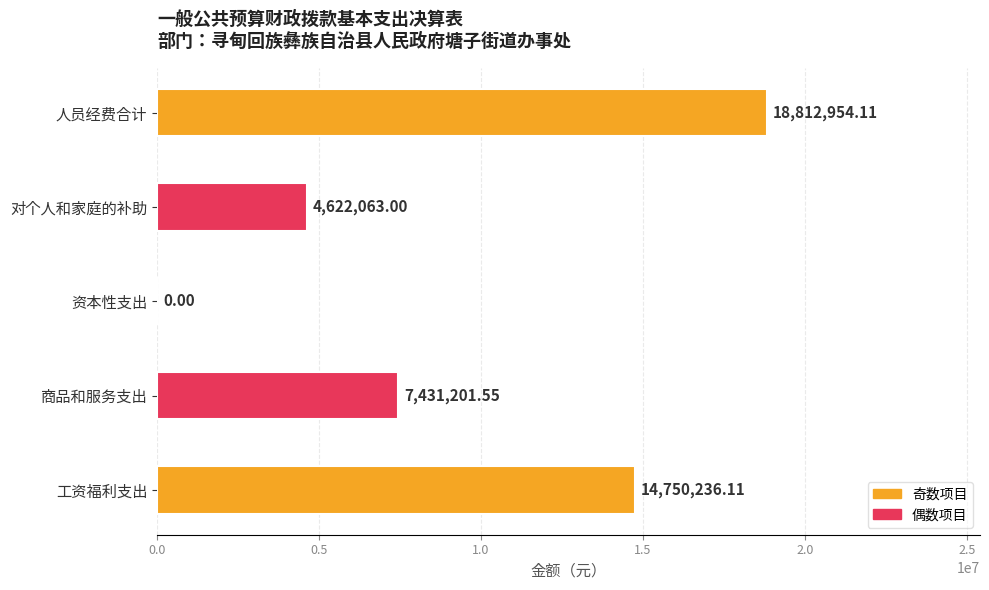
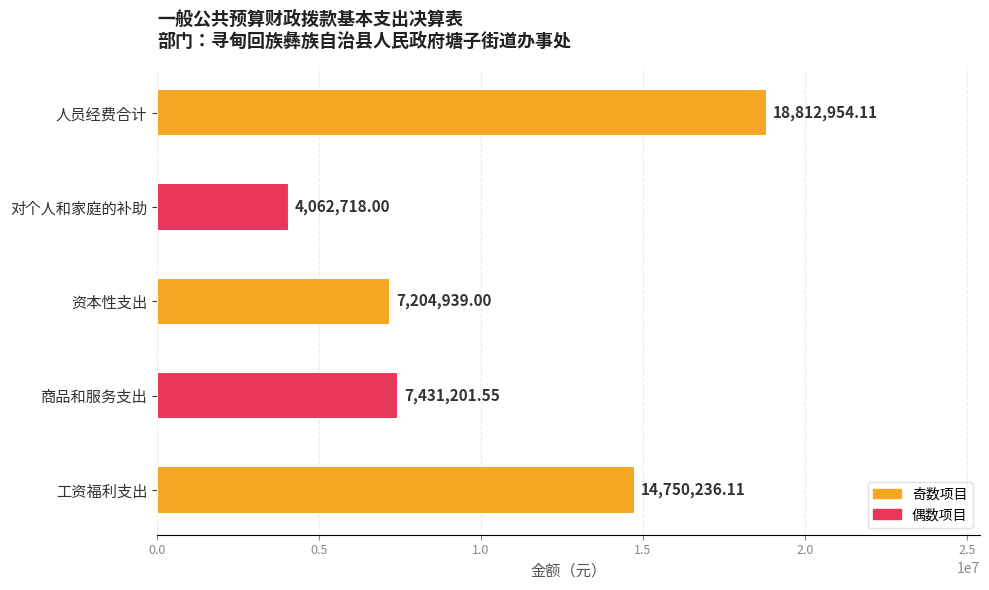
对个人和家庭的补助: 4,622,063.00 -> 4,062,718.00
资本性支出: 0.00 -> 7,204,939.00
